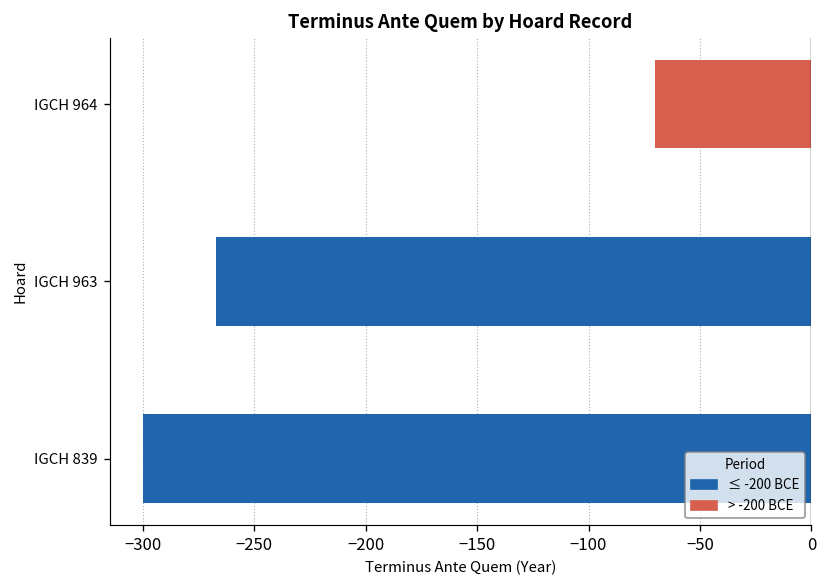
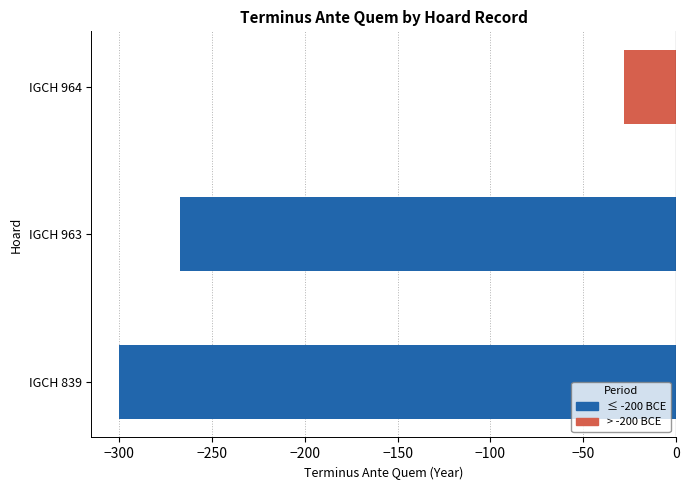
IGCH 964: -70 -> -28
